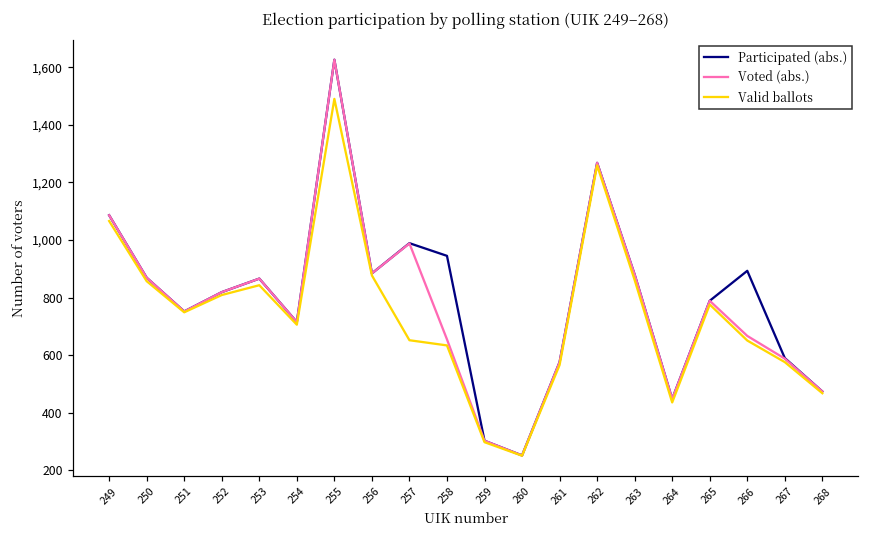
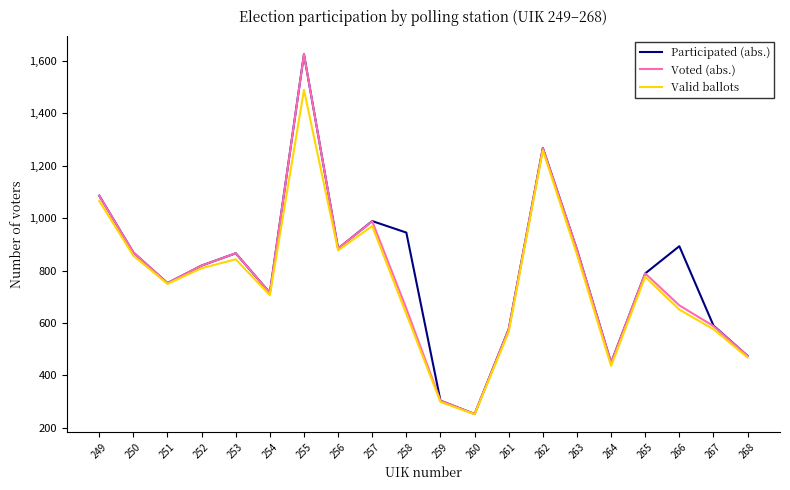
Valid ballots, 257: 650 -> 970
